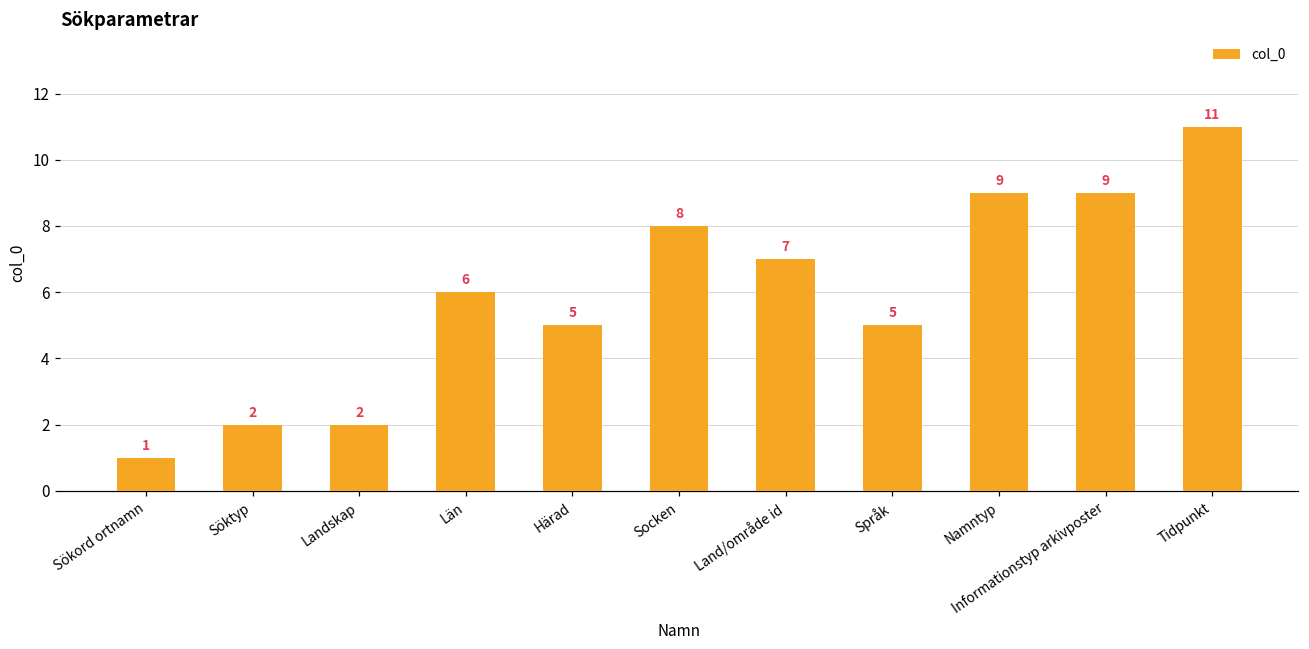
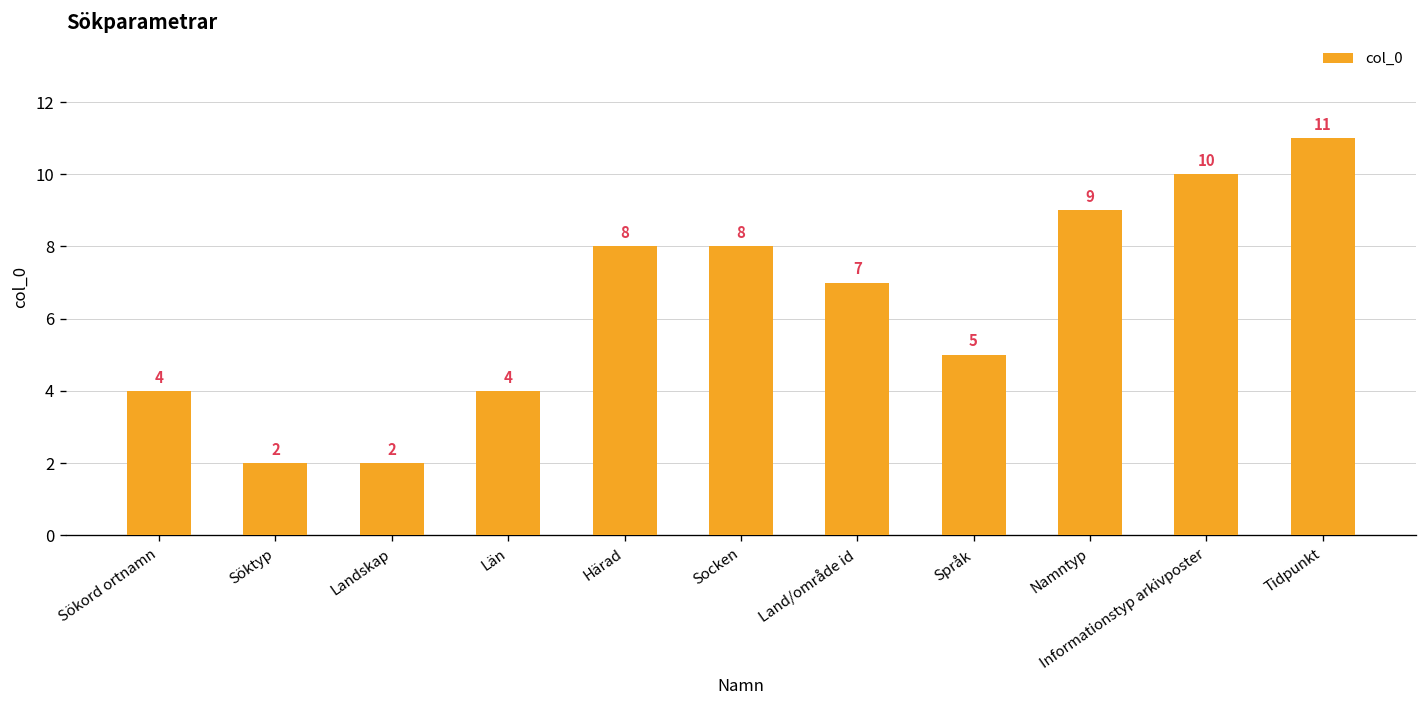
Sökord ortnamn: 1 -> 4
Län: 6 -> 4
Härad: 5 -> 8
Informationstyp arkivposter: 9 -> 10
